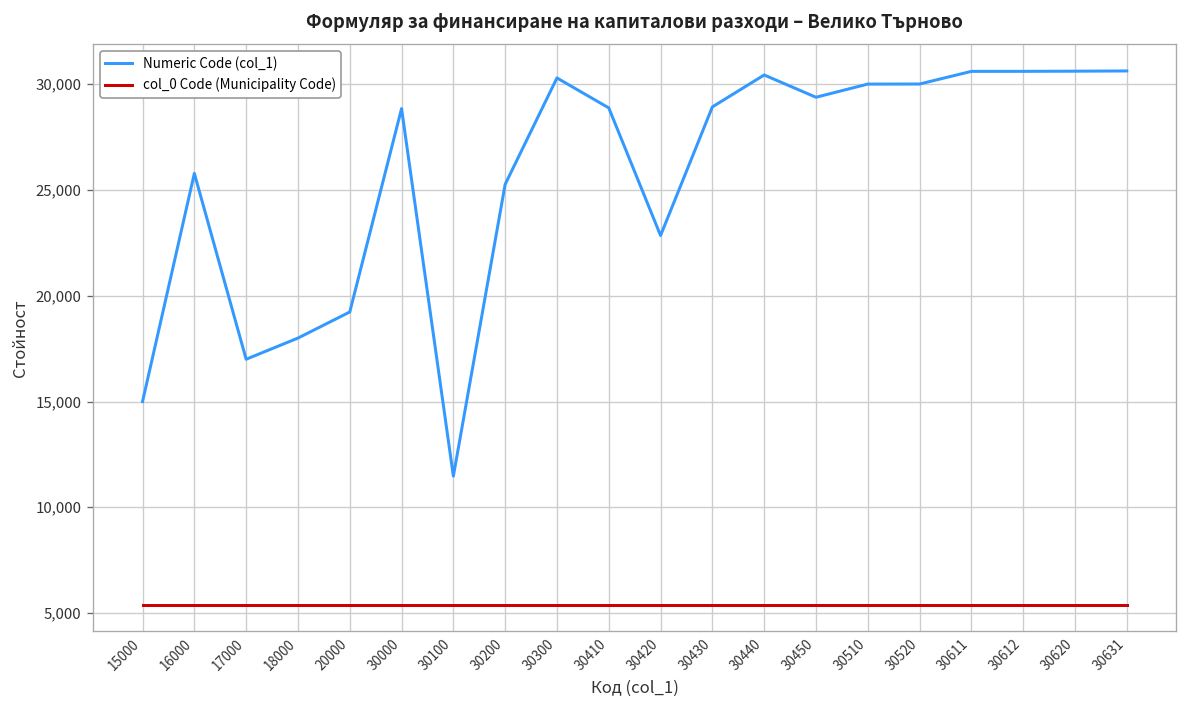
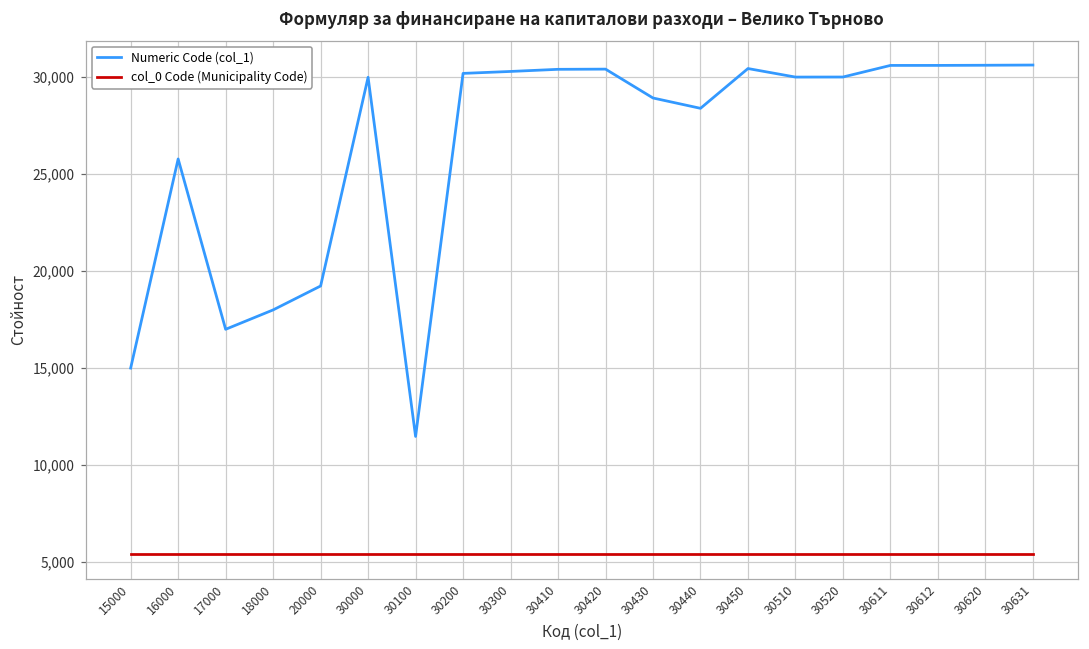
Numeric Code (col_1), 30000: 28,900 -> 30,000
Numeric Code (col_1), 30200: 25,300 -> 30,200
Numeric Code (col_1), 30410: 28,900 -> 30,400
Numeric Code (col_1), 30420: 22,800 -> 30,400
Numeric Code (col_1), 30440: 30,400 -> 28,400
Numeric Code (col_1), 30450: 29,400 -> 30,500
